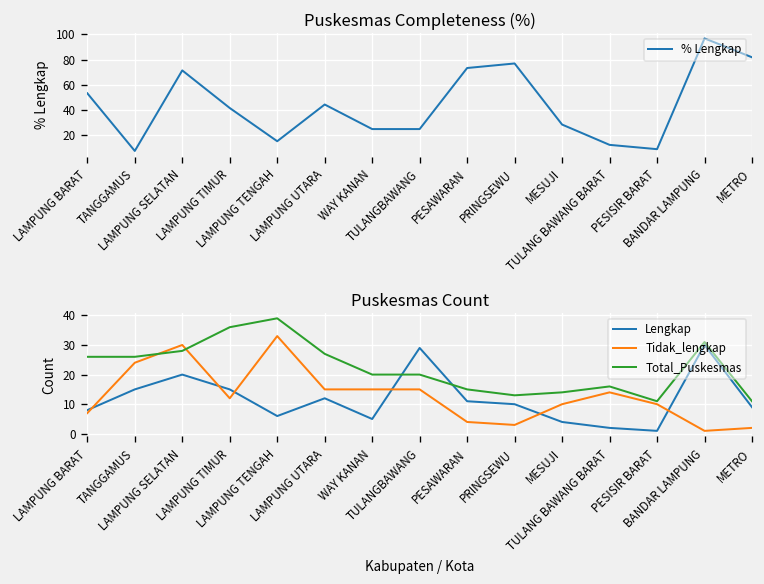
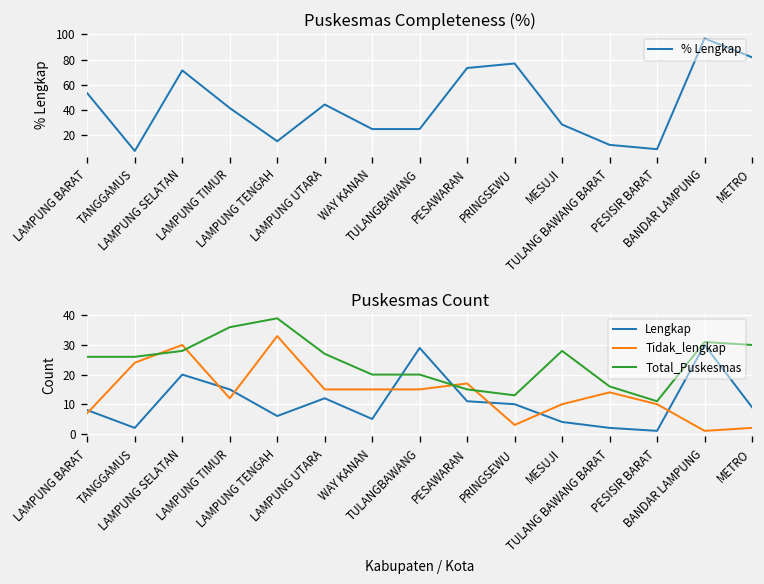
Puskesmas Count, Lengkap, TANGGAMUS: 15 -> 2
Puskesmas Count, Tidak_lengkap, PESAWARAN: 4 -> 17
Puskesmas Count, Total_Puskesmas, MESUJI: 14 -> 28
Puskesmas Count, Total_Puskesmas, METRO: 11 -> 30
